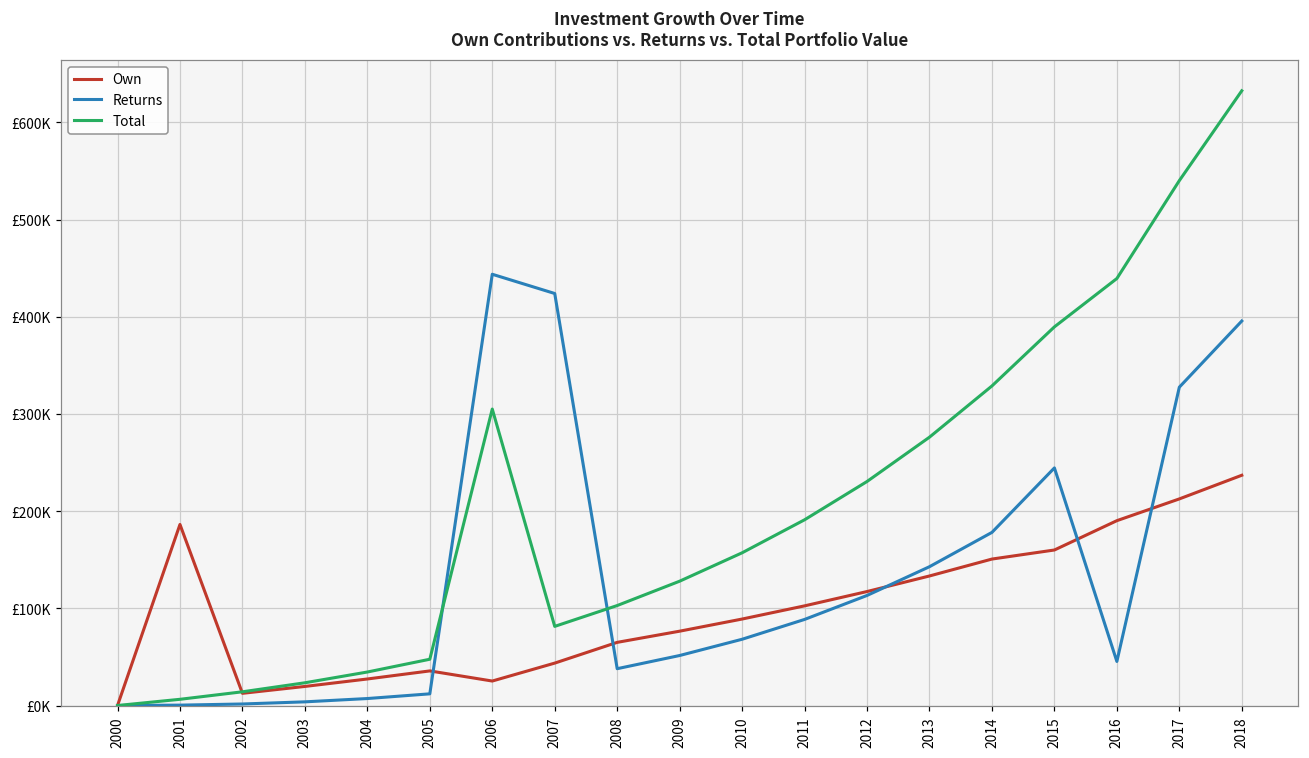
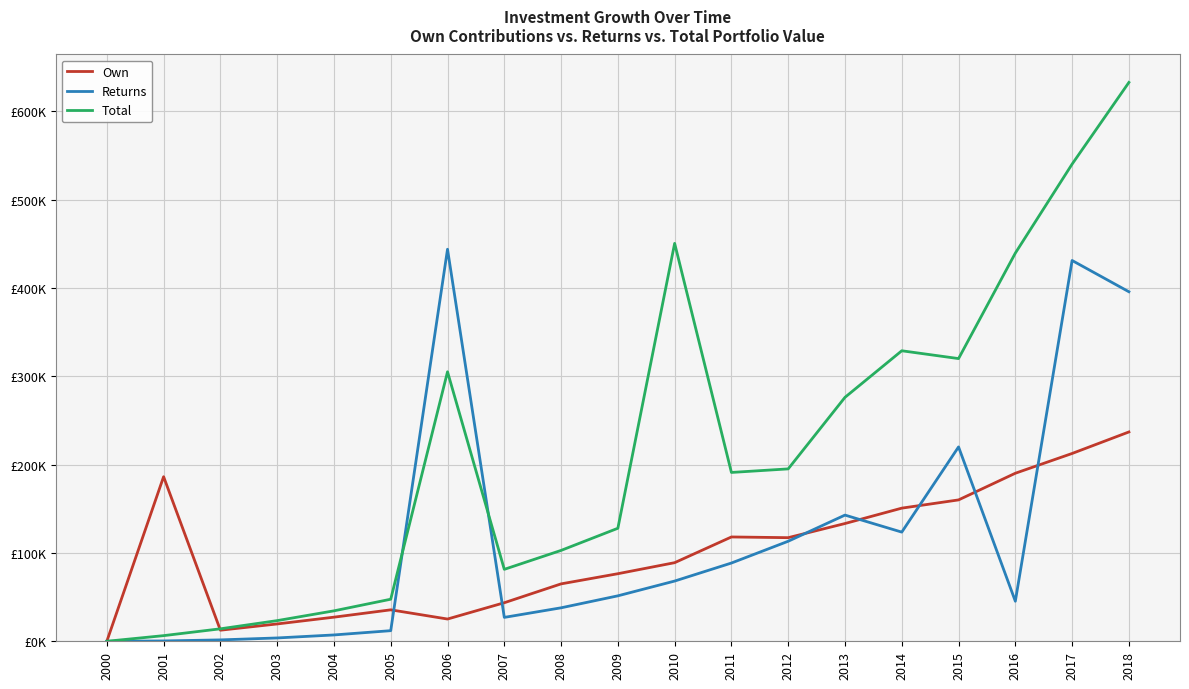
Returns, 2007: £420000 -> £30000
Total, 2010: £160000 -> £450000
Own, 2011: £100000 -> £120000
Total, 2012: £230000 -> £200000
Returns, 2014: £180000 -> £120000
Returns, 2015: £240000 -> £220000
Total, 2015: £390000 -> £320000
Returns, 2017: £330000 -> £430000
